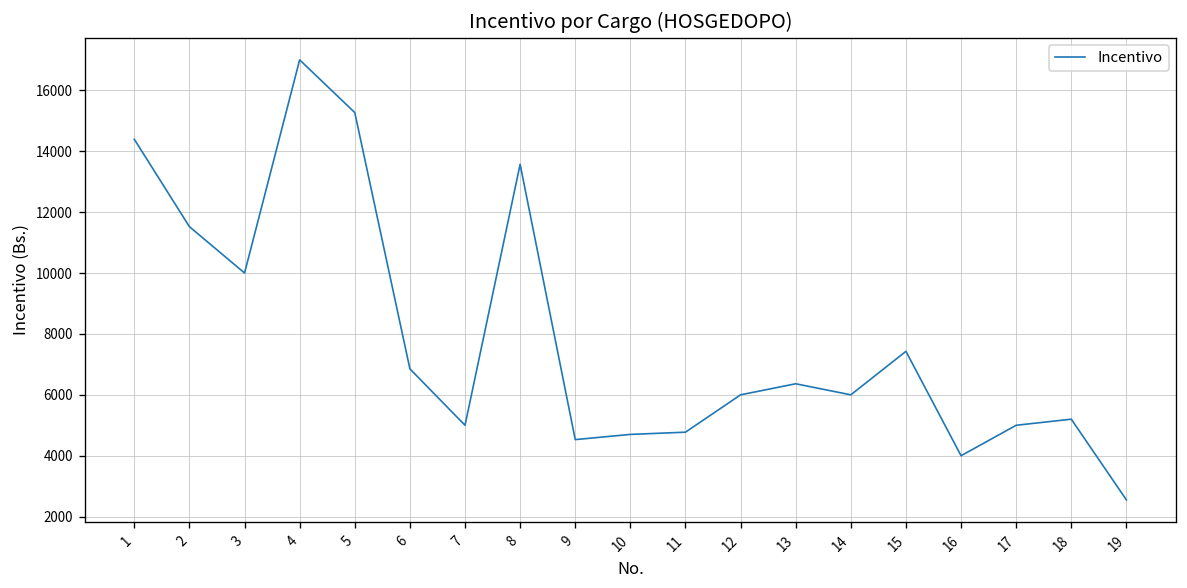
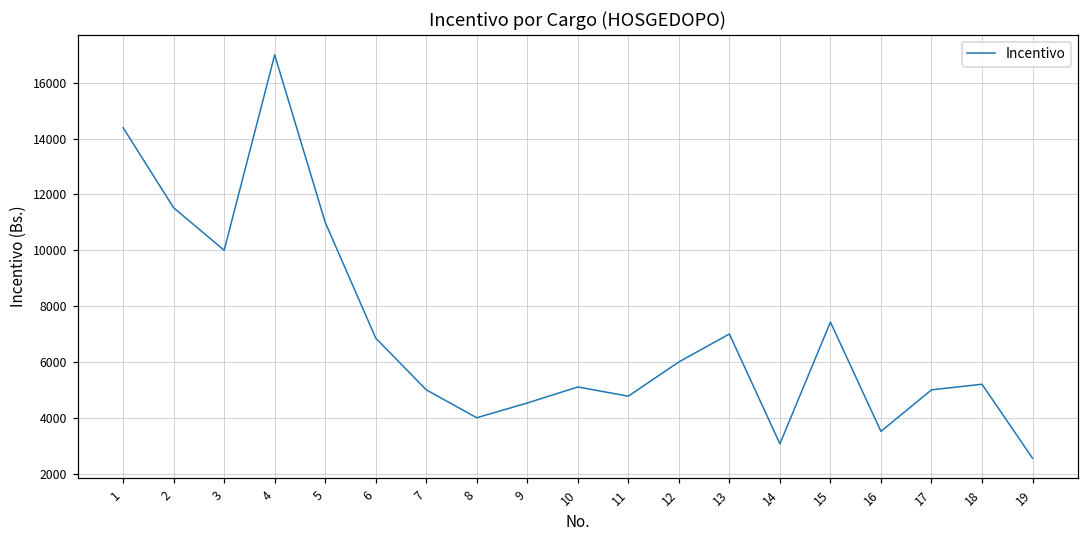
5: 15300 -> 11000
8: 13600 -> 4000
10: 4700 -> 5100
13: 6400 -> 7000
14: 6000 -> 3100
16: 4000 -> 3500
